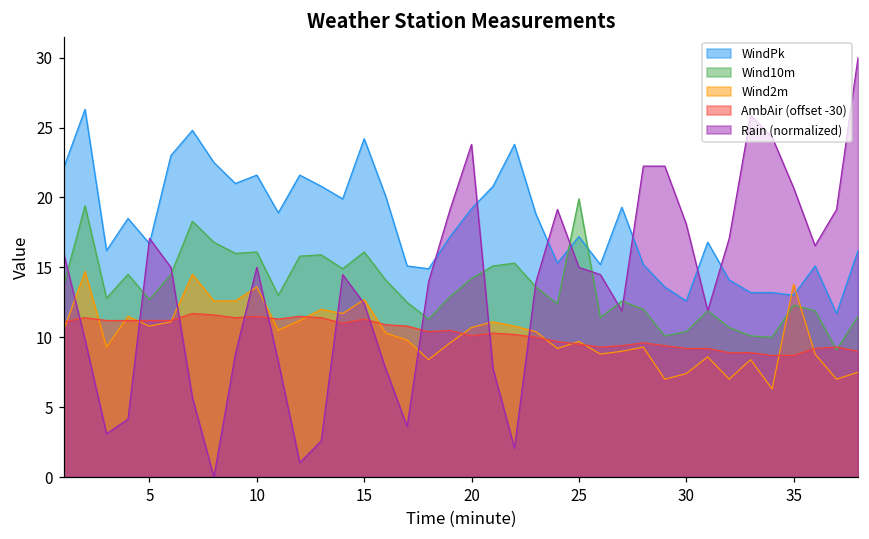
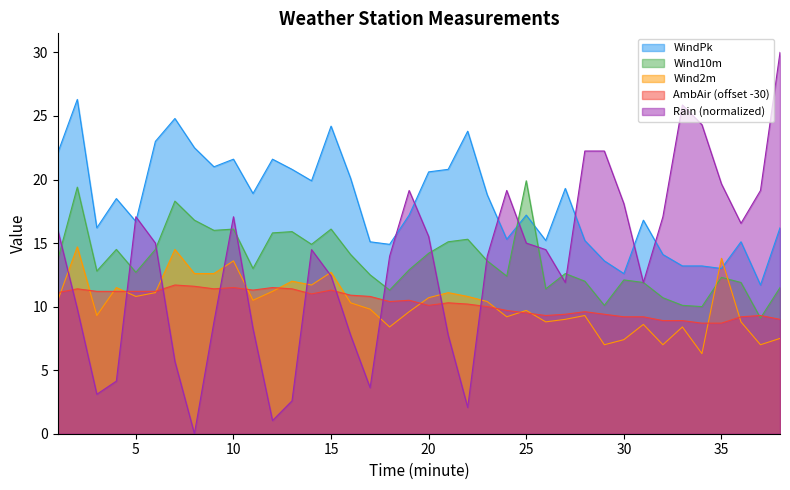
Rain (normalized), 10: 15.0 -> 17.1
WindPk, 20: 19.2 -> 20.6
Rain (normalized), 20: 23.8 -> 15.5
Wind10m, 30: 10.4 -> 12.1
Rain (normalized), 35: 20.7 -> 19.7
